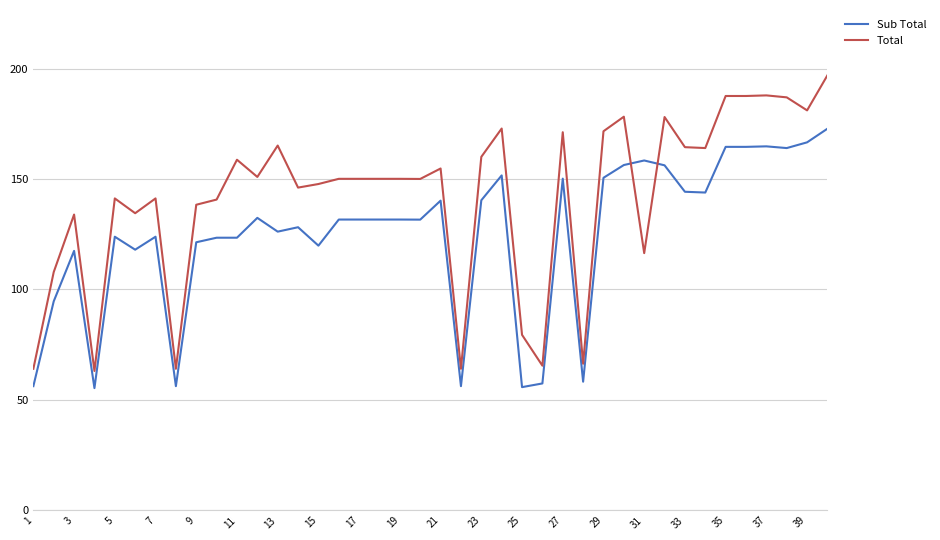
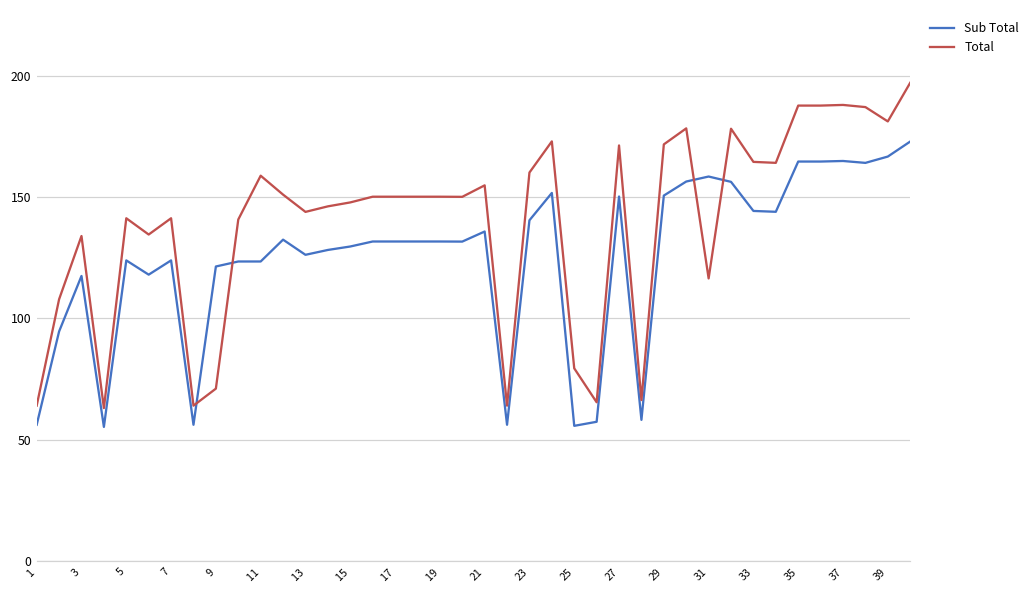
Total, 9: 138 -> 71
Total, 13: 165 -> 144
Sub Total, 15: 120 -> 130
Sub Total, 21: 140 -> 136
